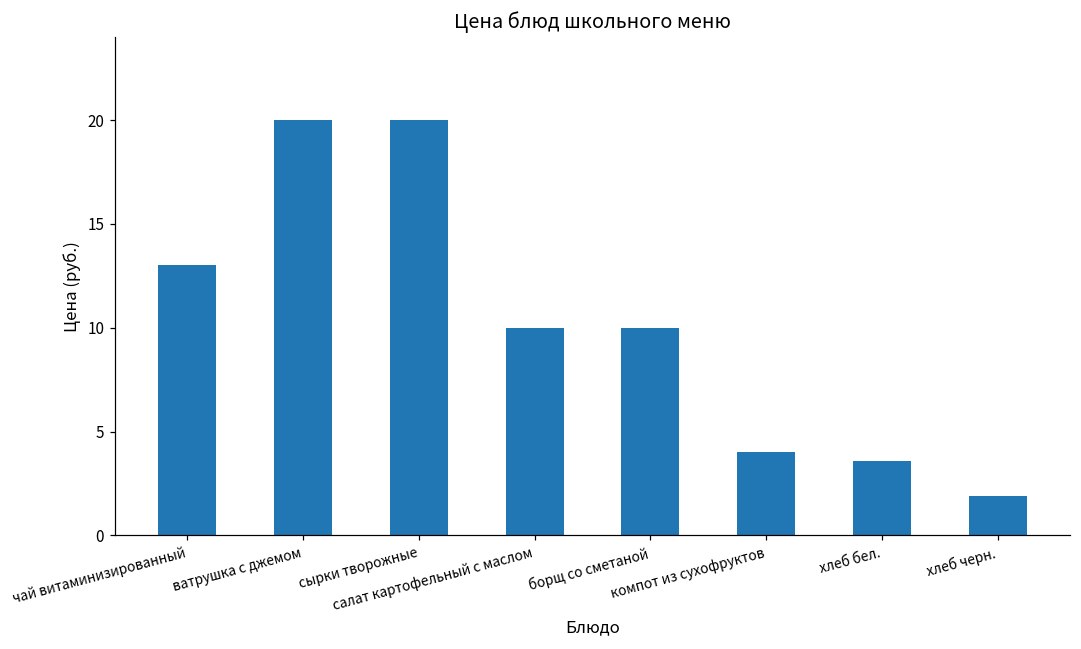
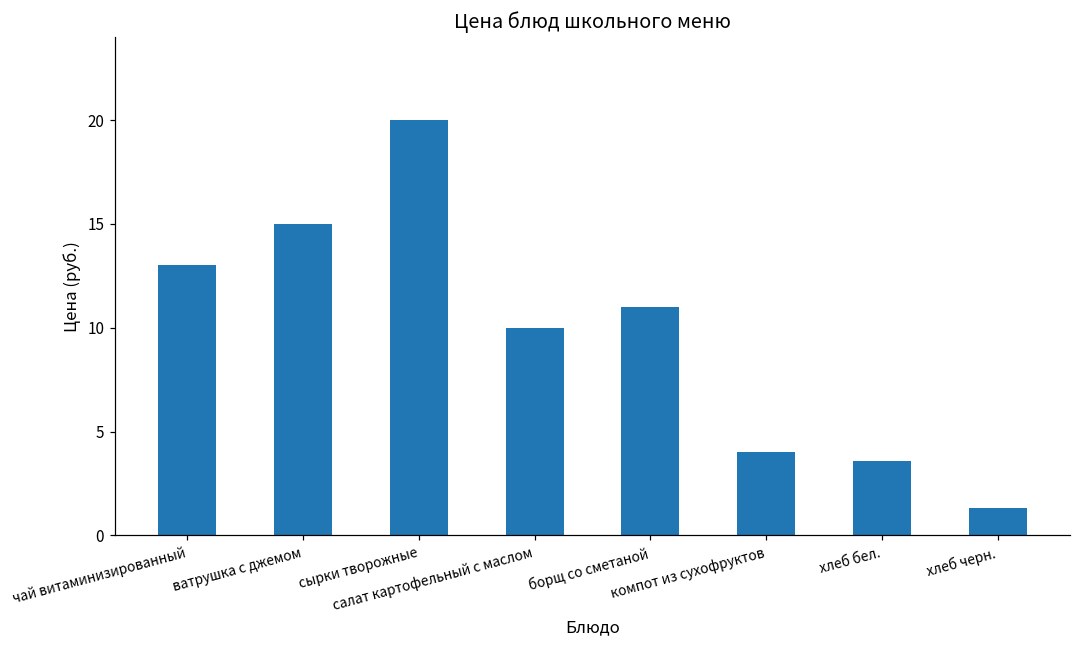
ватрушка с джемом: 20 -> 15
борщ со сметаной: 10 -> 11
хлеб черн.: 1.9 -> 1.3
